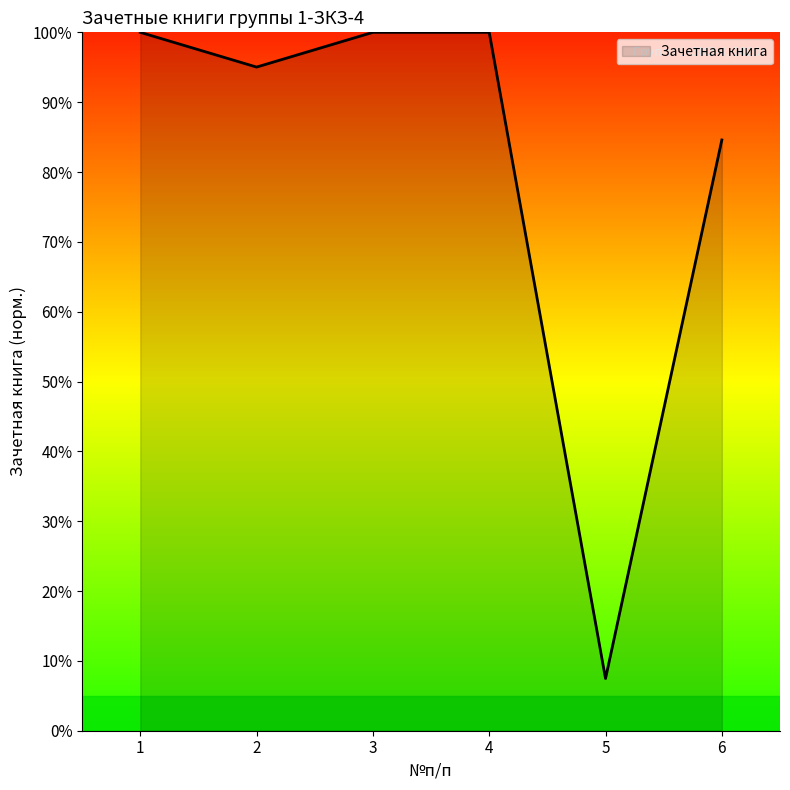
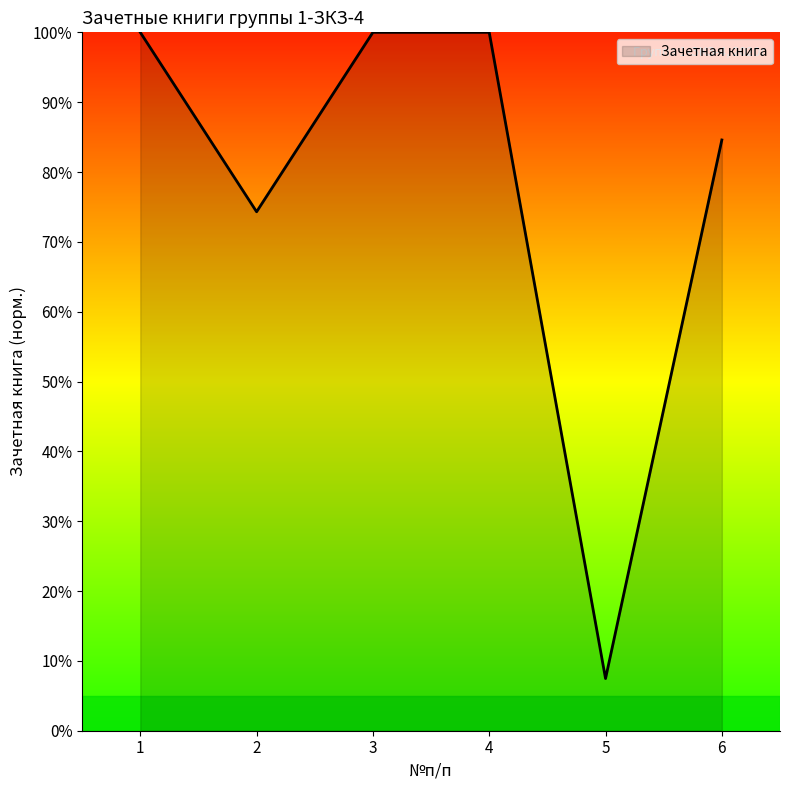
2: 95% -> 74%
